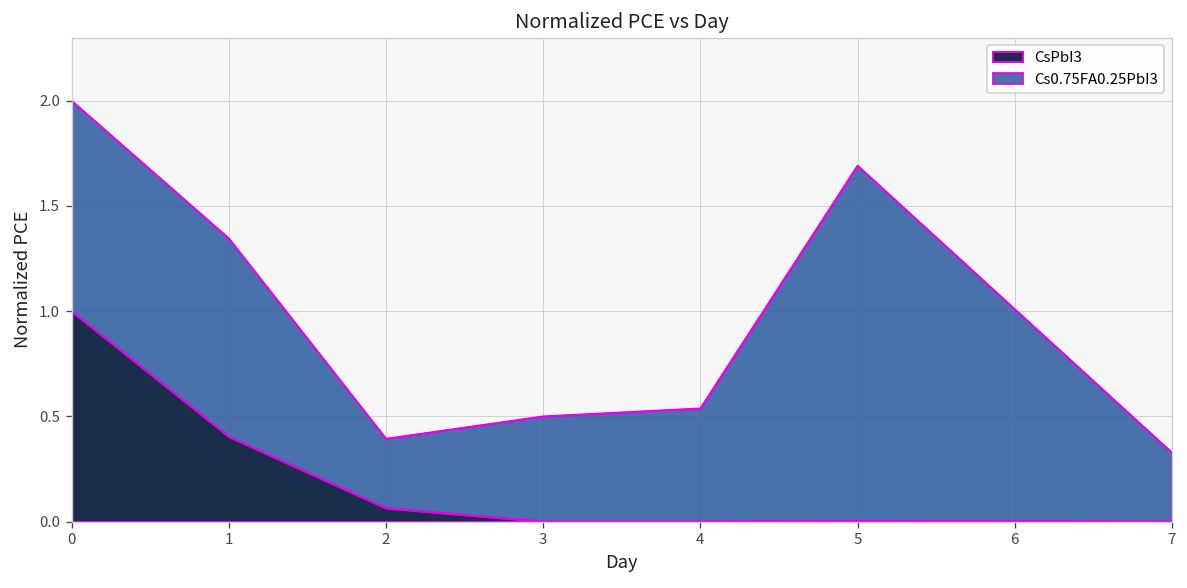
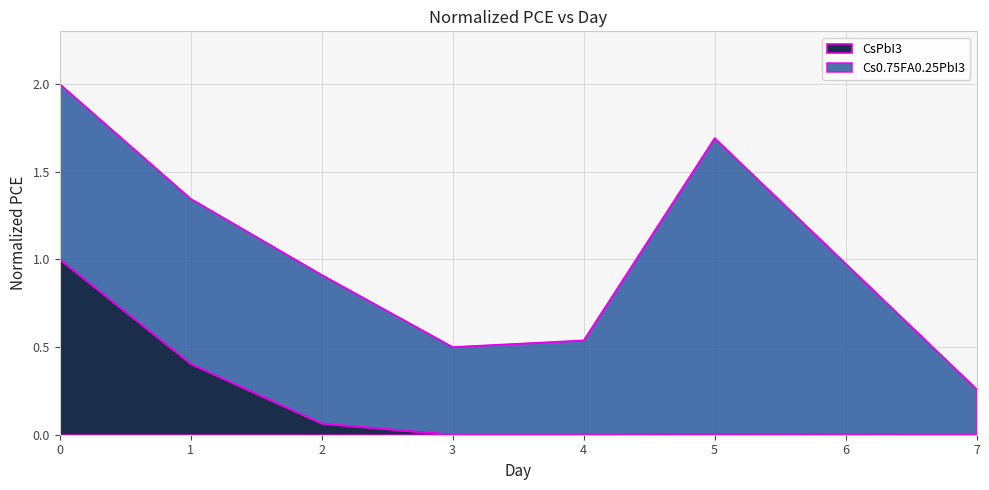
Cs0.75FA0.25PbI3, 2: 0.33 -> 0.85
Cs0.75FA0.25PbI3, 7: 0.33 -> 0.26
